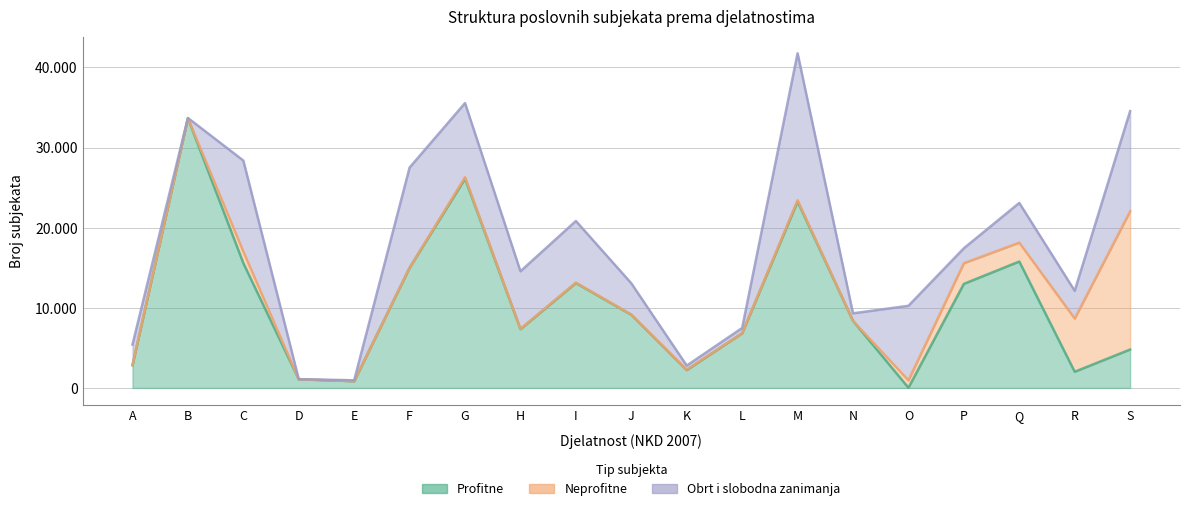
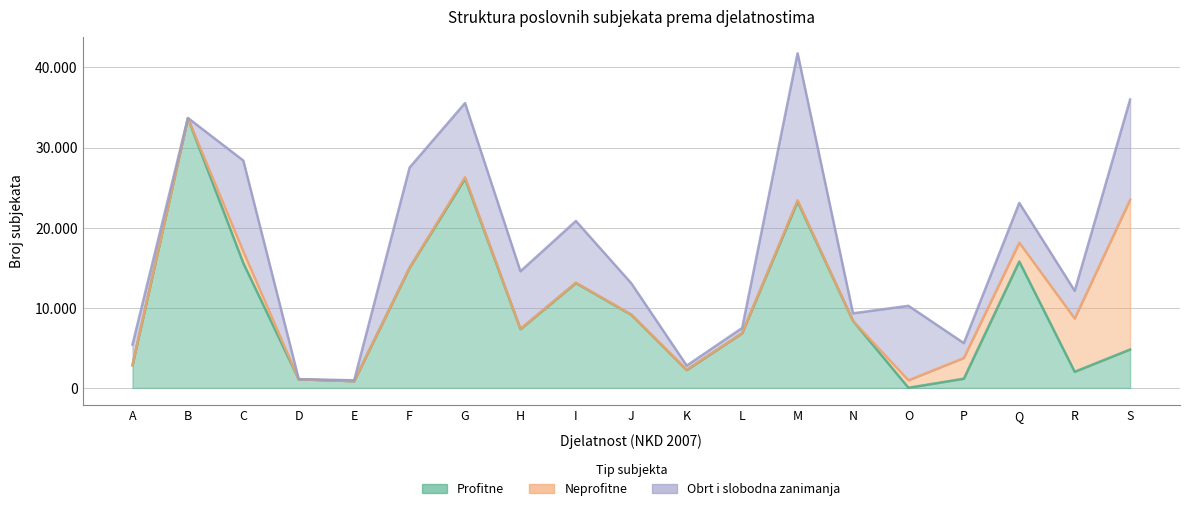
Profitne, P: 13 -> 1
Neprofitne, S: 17 -> 19
